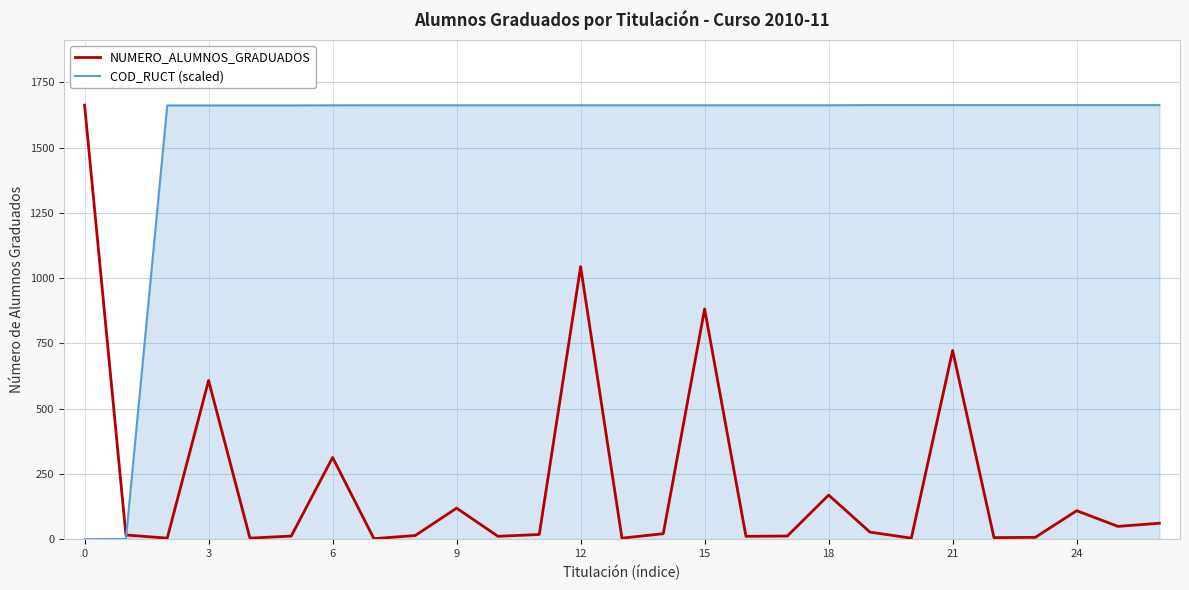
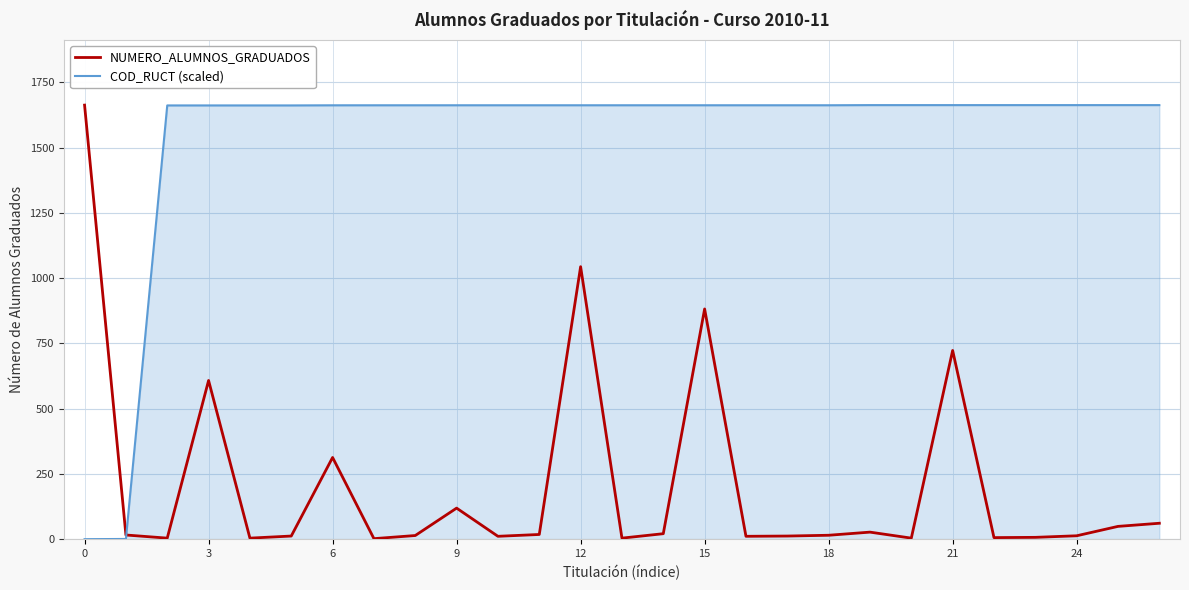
NUMERO_ALUMNOS_GRADUADOS, 18: 170 -> 20
NUMERO_ALUMNOS_GRADUADOS, 24: 110 -> 10
